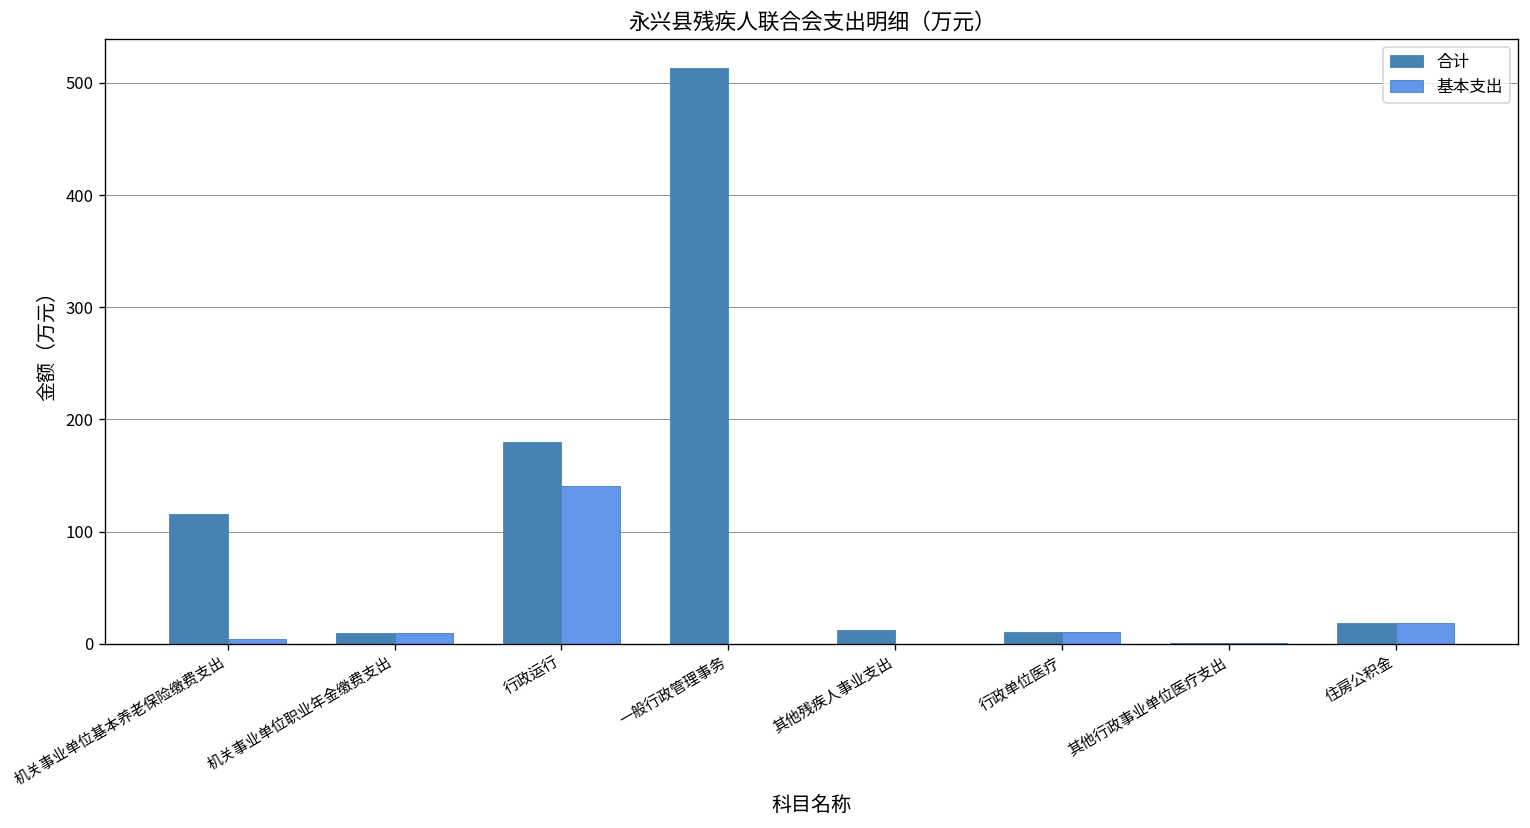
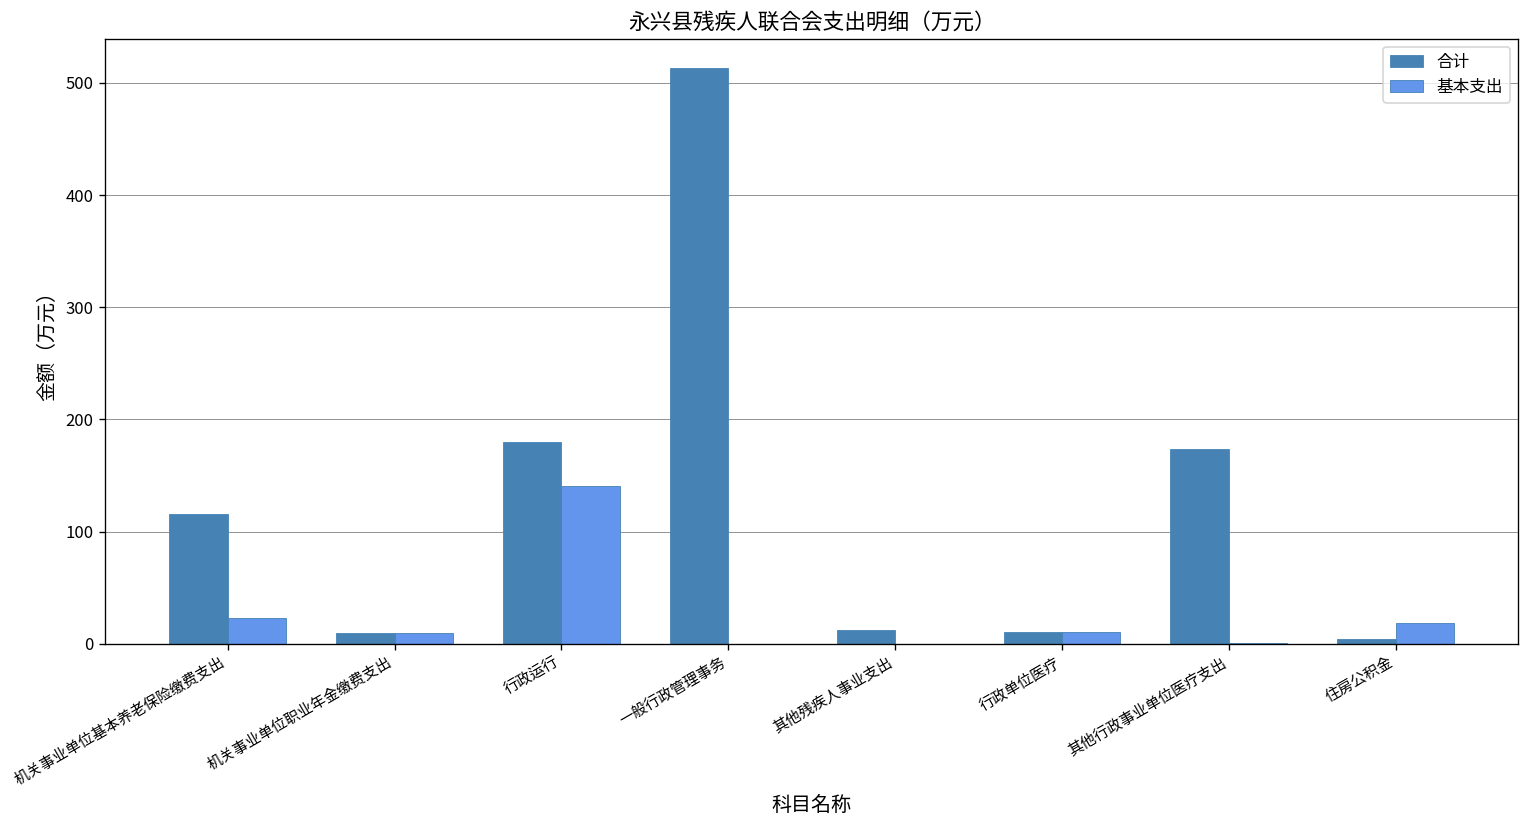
基本支出, 机关事业单位基本养老保险缴费支出: 0 -> 20
合计, 其他行政事业单位医疗支出: 0 -> 170
合计, 住房公积金: 20 -> 0
